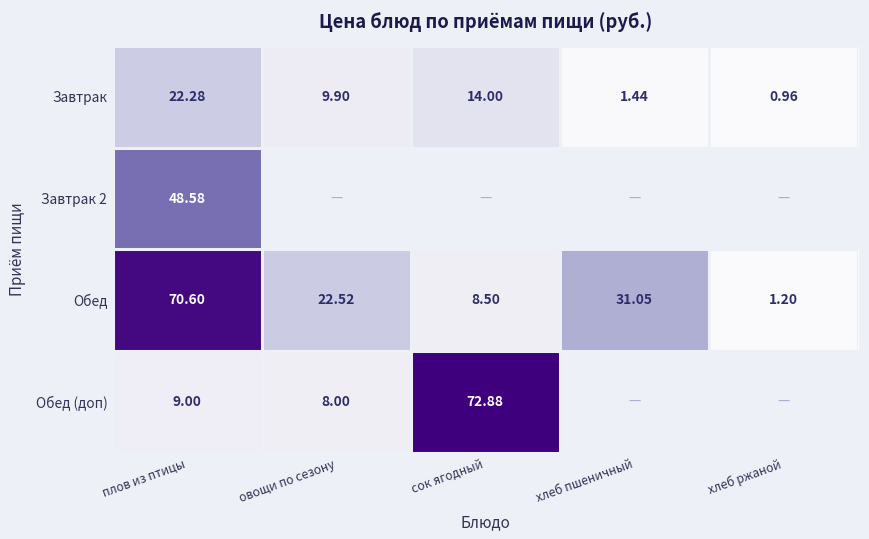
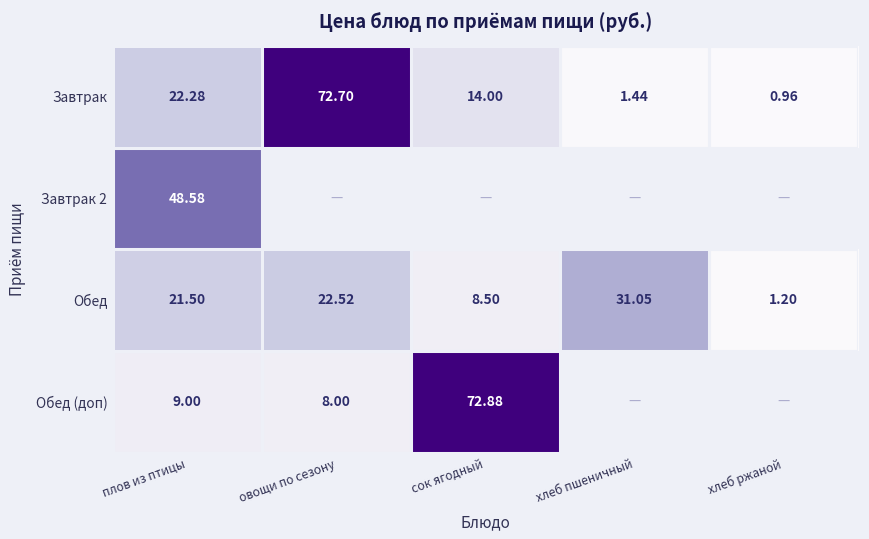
Завтрак, овощи по сезону: 9.90 -> 72.70
Обед, плов из птицы: 70.60 -> 21.50
